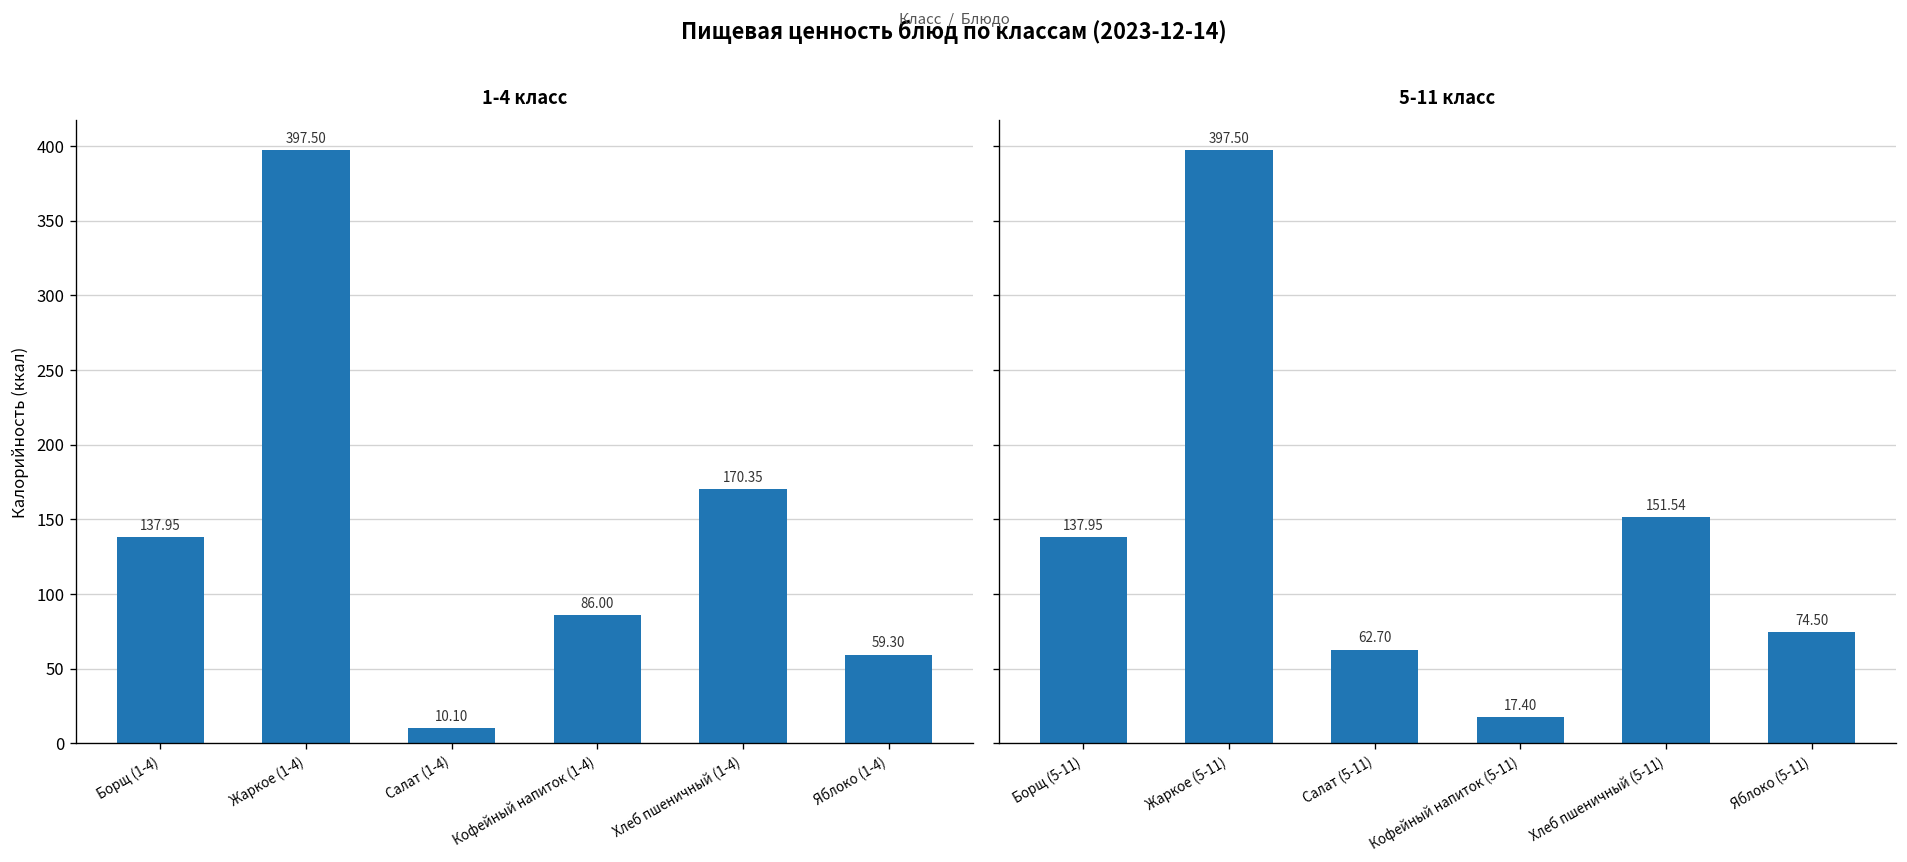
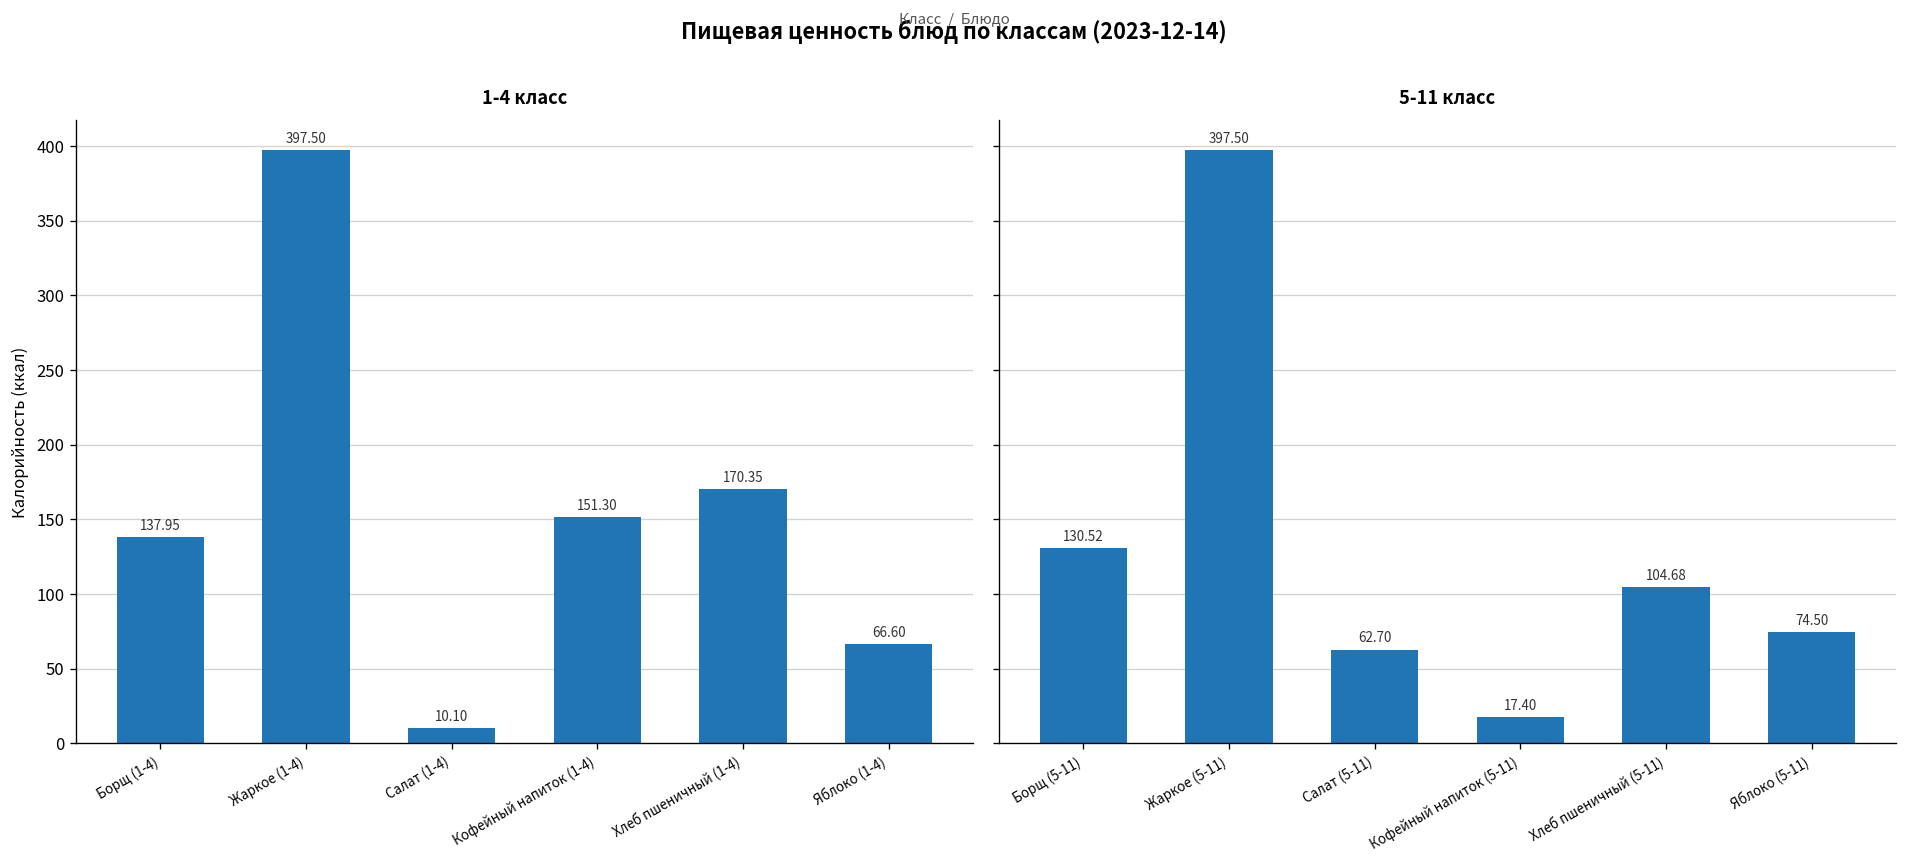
1-4 класс, Кофейный напиток (1-4): 86.00 -> 151.30
1-4 класс, Яблоко (1-4): 59.30 -> 66.60
5-11 класс, Борщ (5-11): 137.95 -> 130.52
5-11 класс, Хлеб пшеничный (5-11): 151.54 -> 104.68
